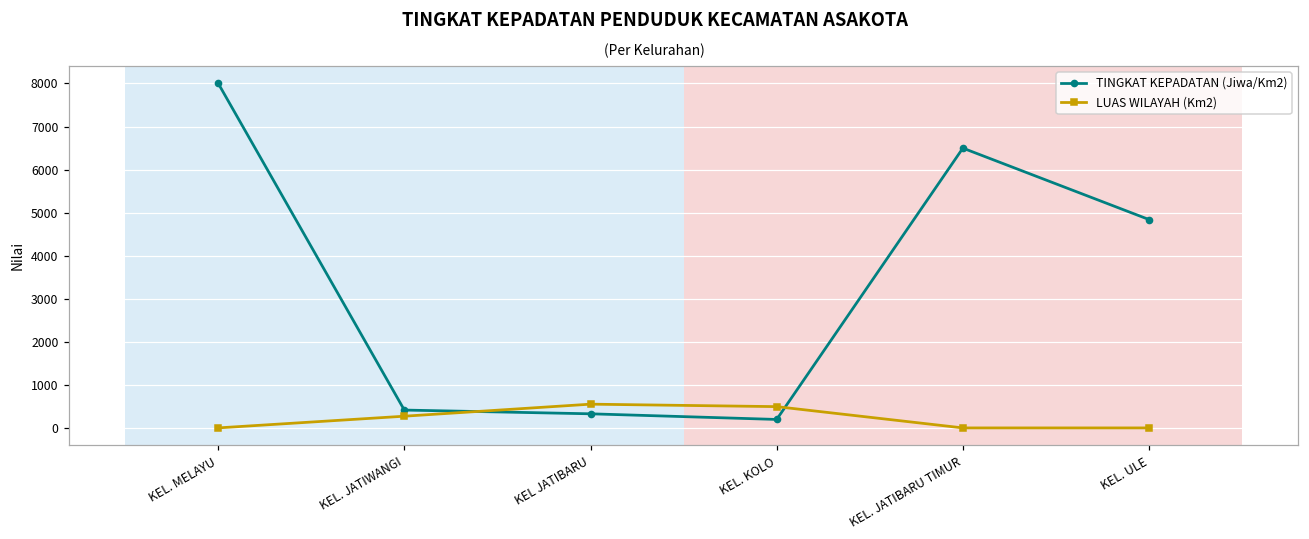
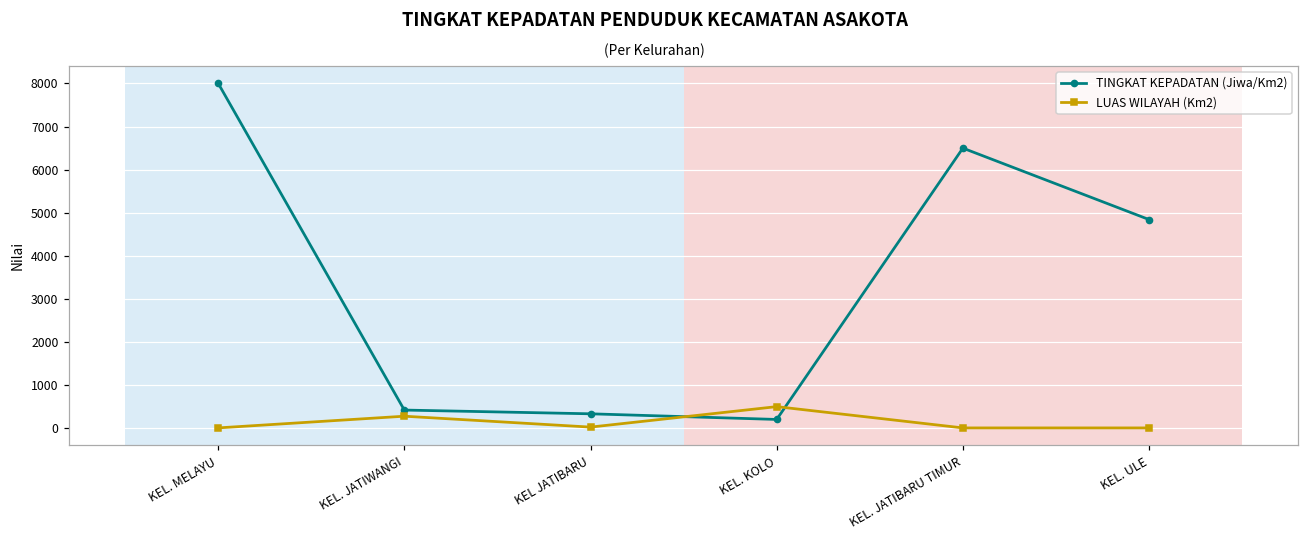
LUAS WILAYAH (Km2), KEL JATIBARU: 600 -> 0
